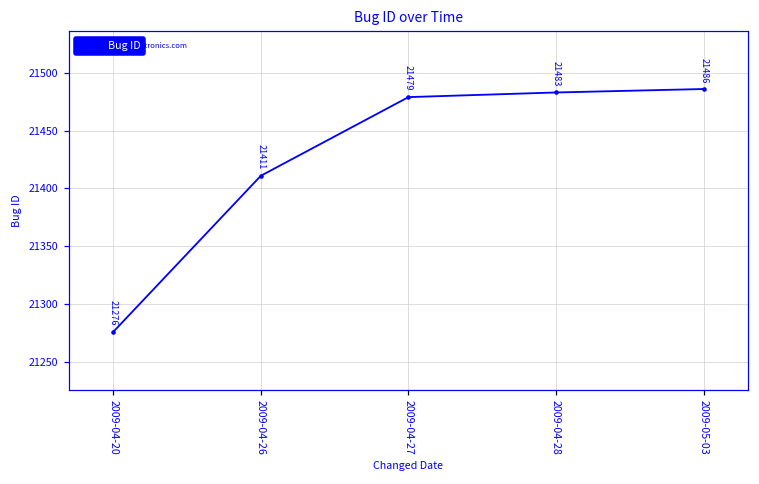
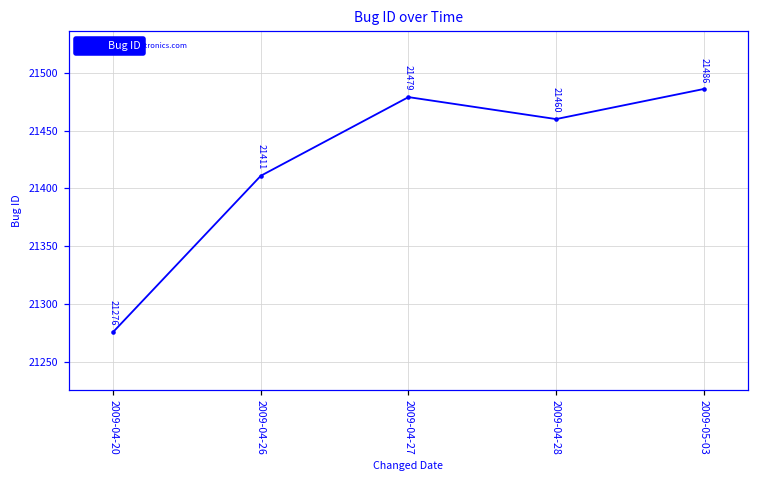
2009-04-28: 21483 -> 21460
